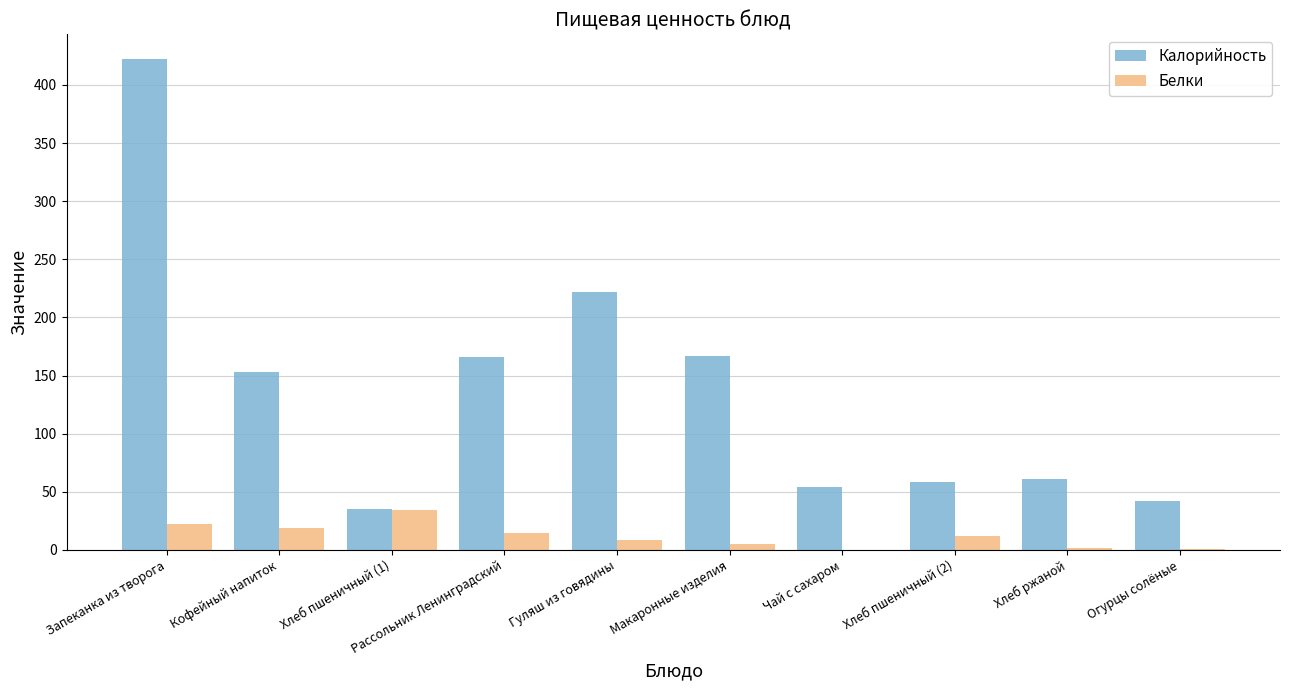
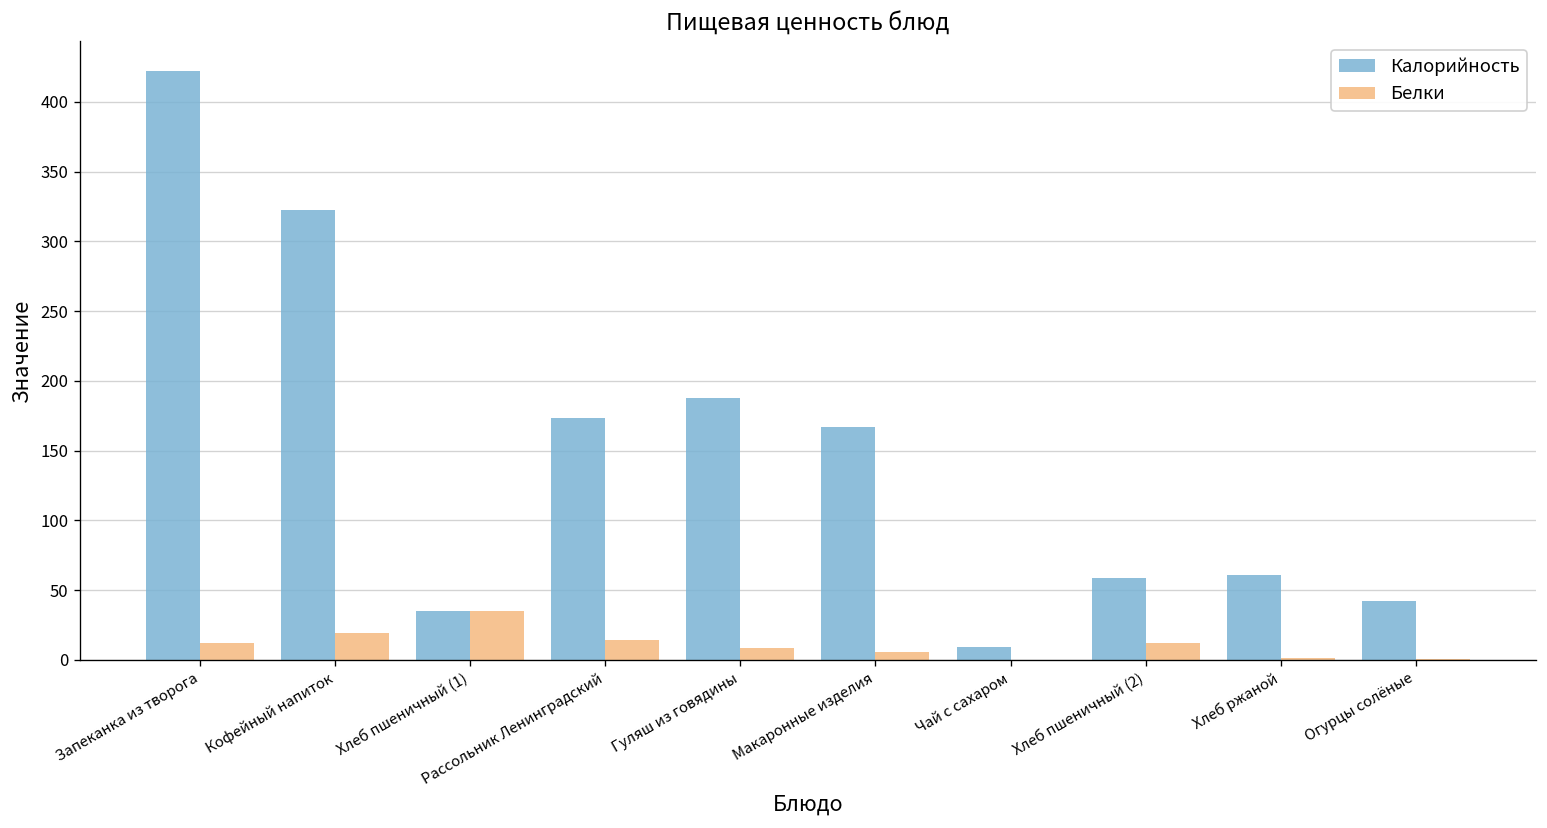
Белки, Запеканка из творога: 22 -> 12
Калорийность, Кофейный напиток: 153 -> 323
Калорийность, Рассольник Ленинградский: 166 -> 174
Калорийность, Гуляш из говядины: 222 -> 188
Калорийность, Чай с сахаром: 54 -> 9
